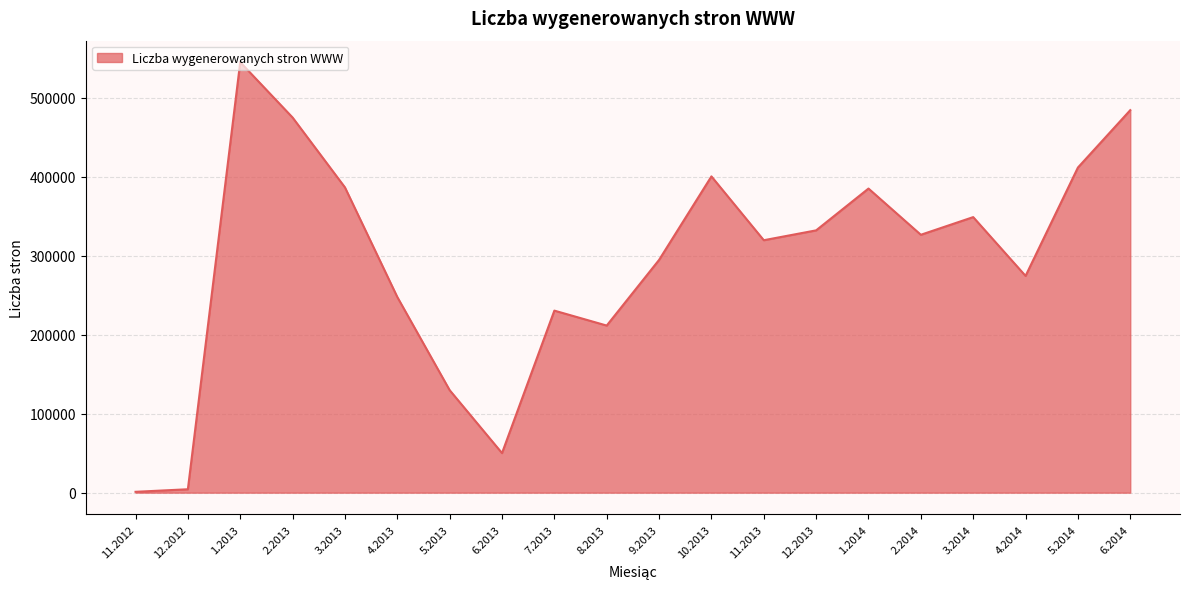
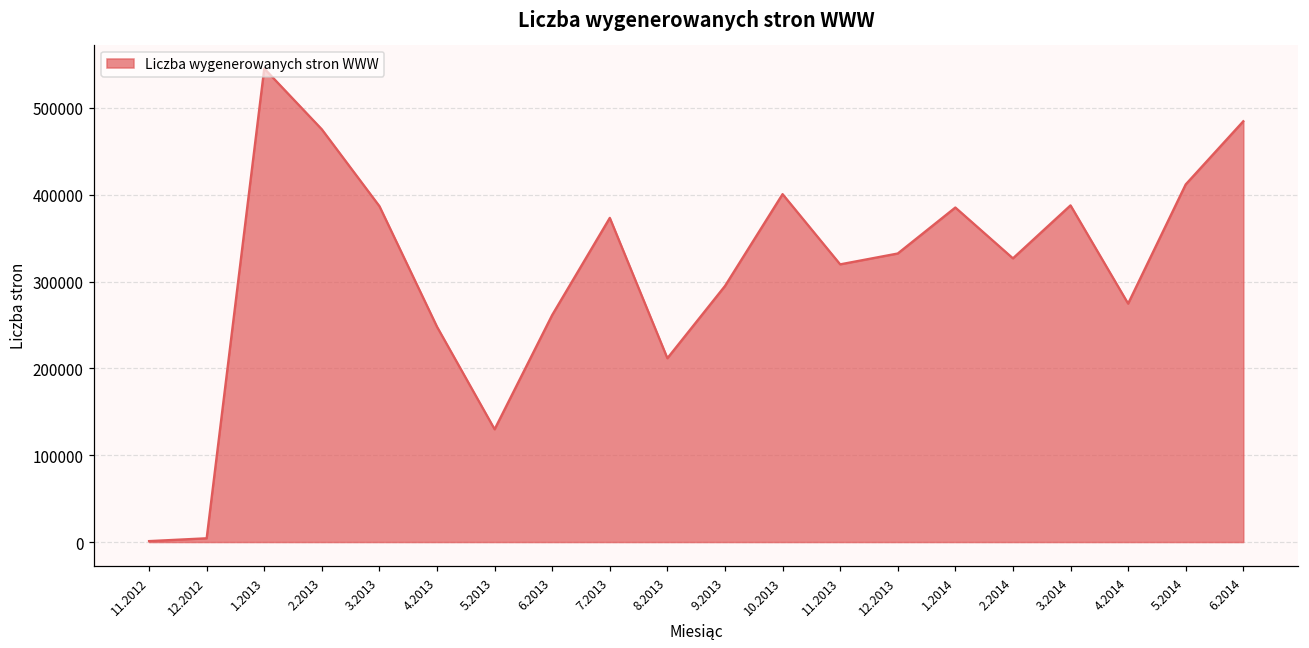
6.2013: 50000 -> 260000
7.2013: 230000 -> 370000
3.2014: 350000 -> 390000
